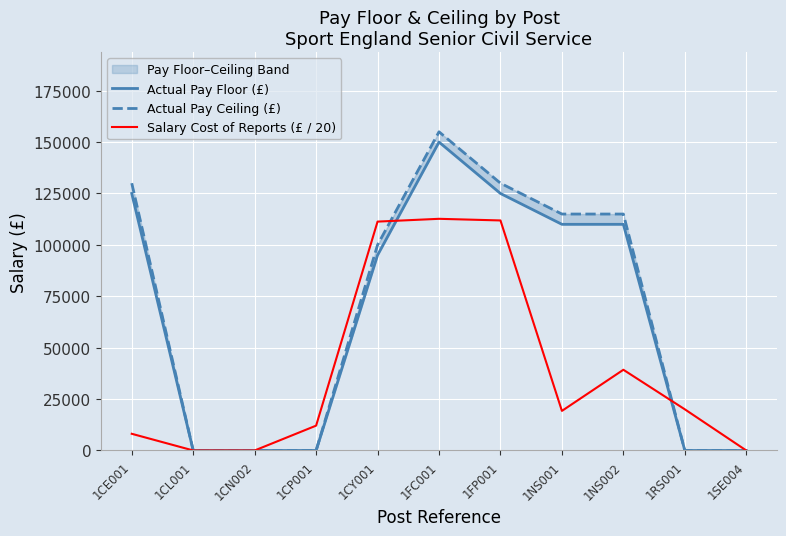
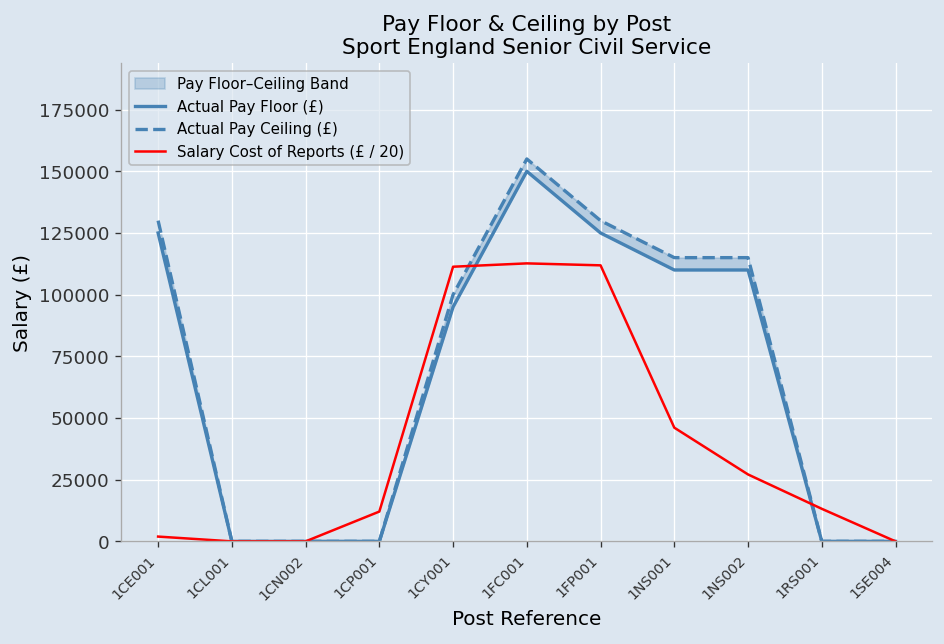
Salary Cost of Reports (£ / 20), 1CE001: 8000 -> 2000
Salary Cost of Reports (£ / 20), 1NS001: 19000 -> 46000
Salary Cost of Reports (£ / 20), 1NS002: 39000 -> 27000
Salary Cost of Reports (£ / 20), 1RS001: 20000 -> 13000
